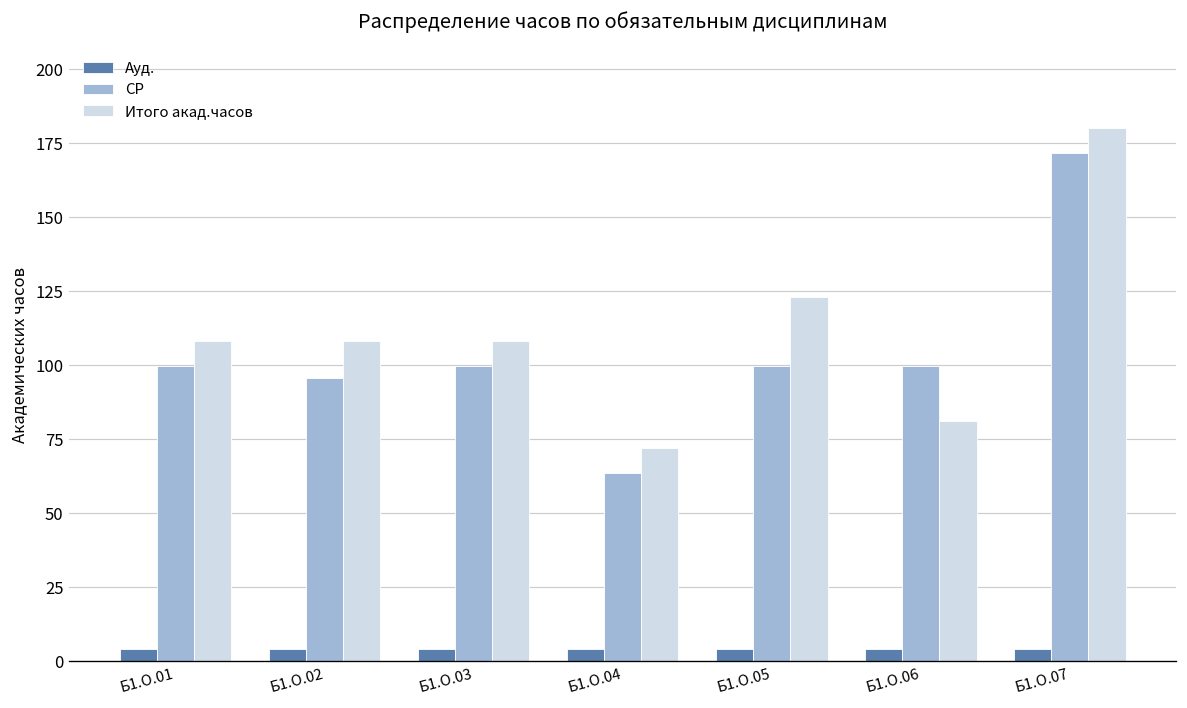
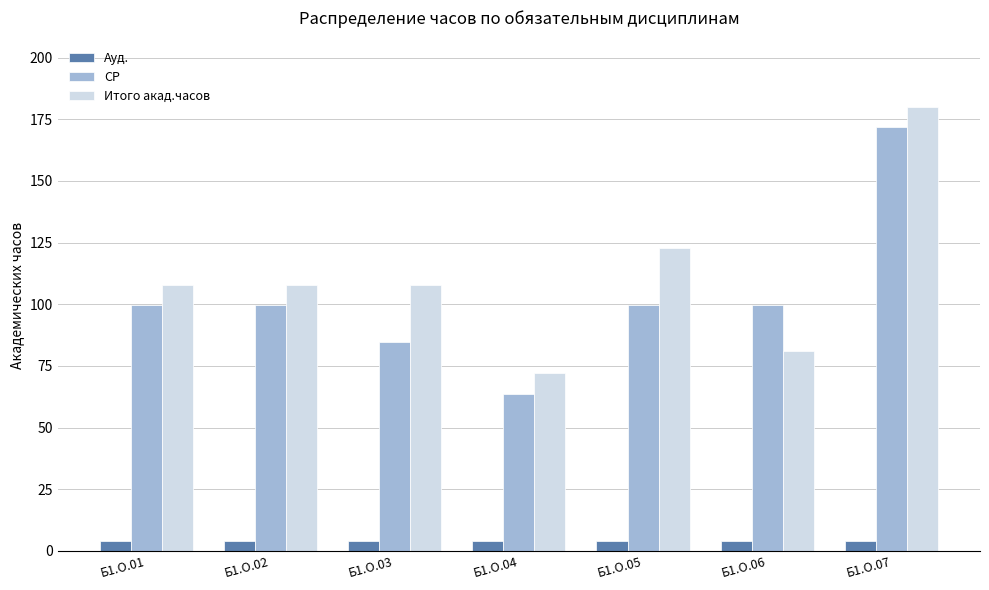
СР, Б1.О.02: 96 -> 100
СР, Б1.О.03: 100 -> 85
